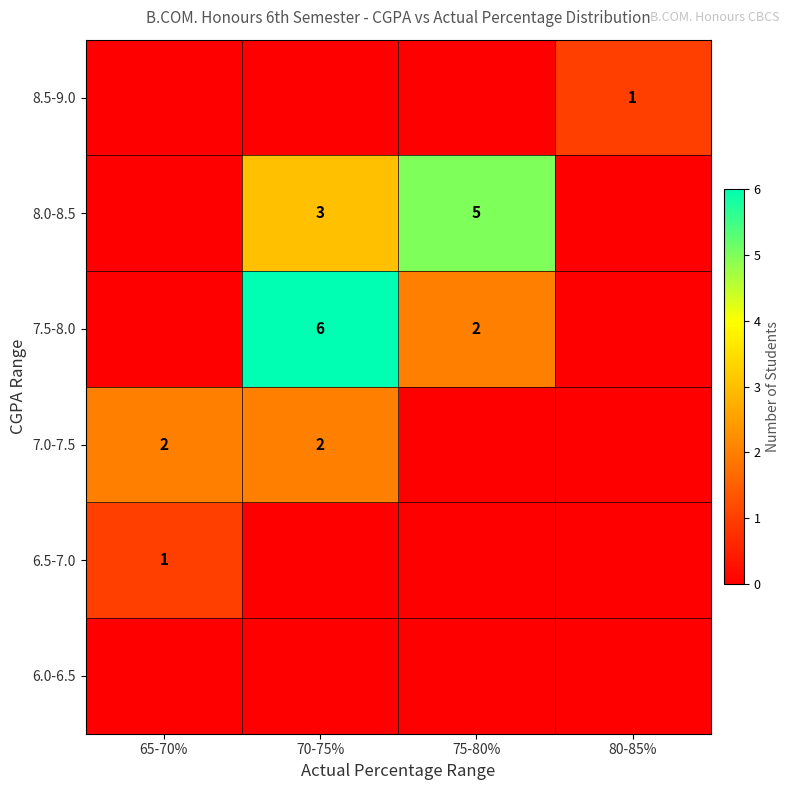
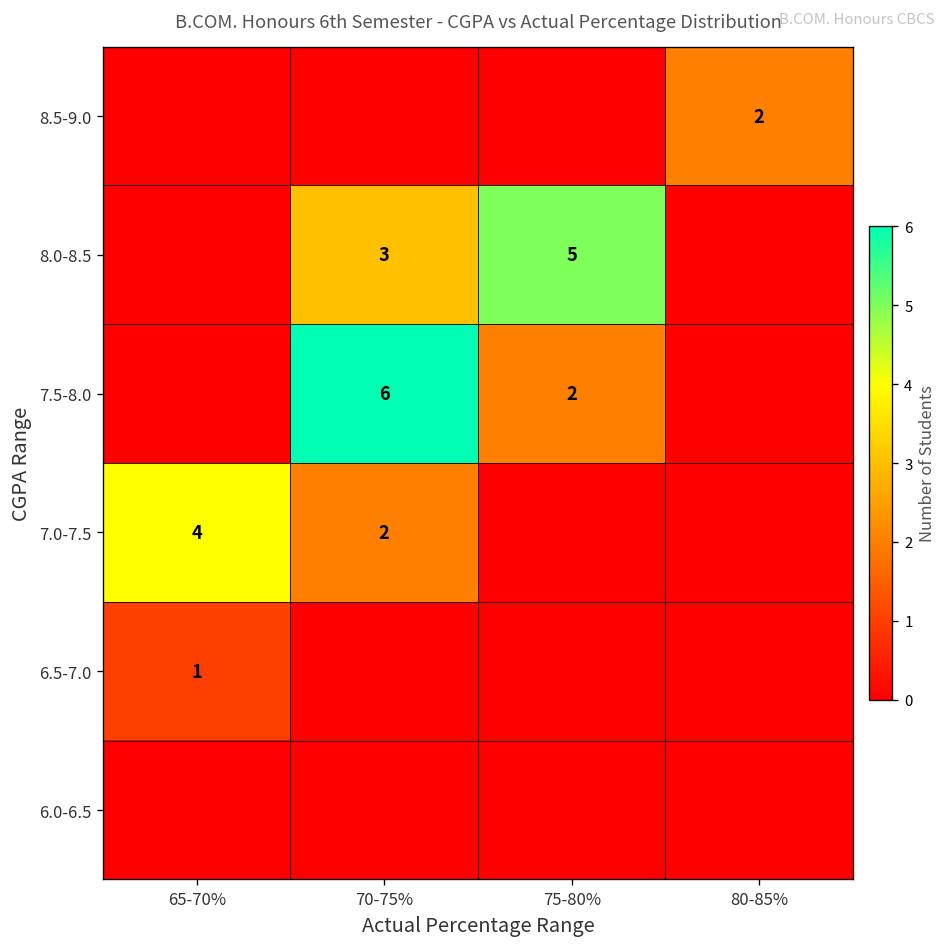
8.5-9.0, 80-85%: 1 -> 2
7.0-7.5, 65-70%: 2 -> 4
